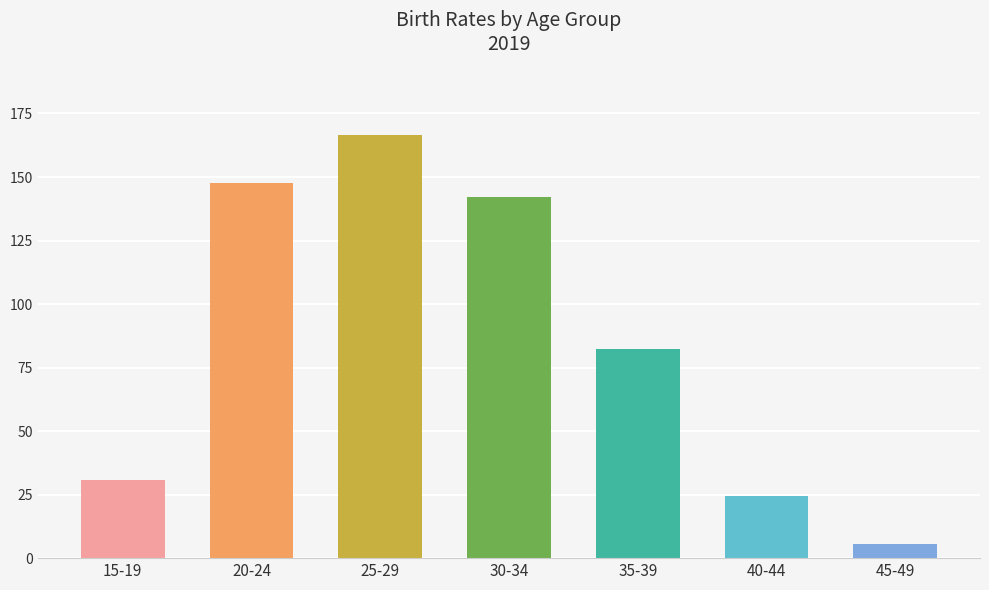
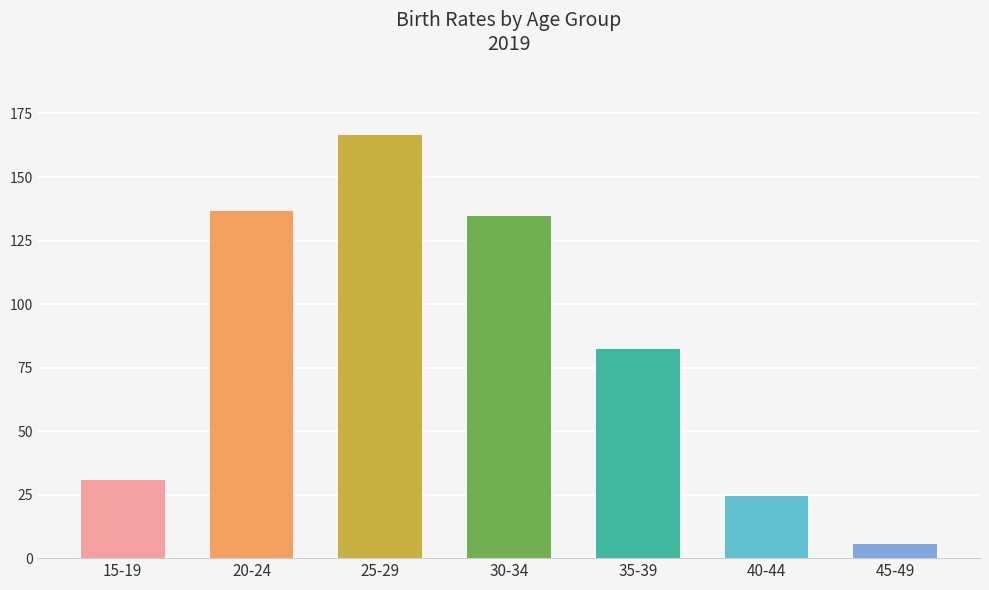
20-24: 148 -> 137
30-34: 142 -> 135
